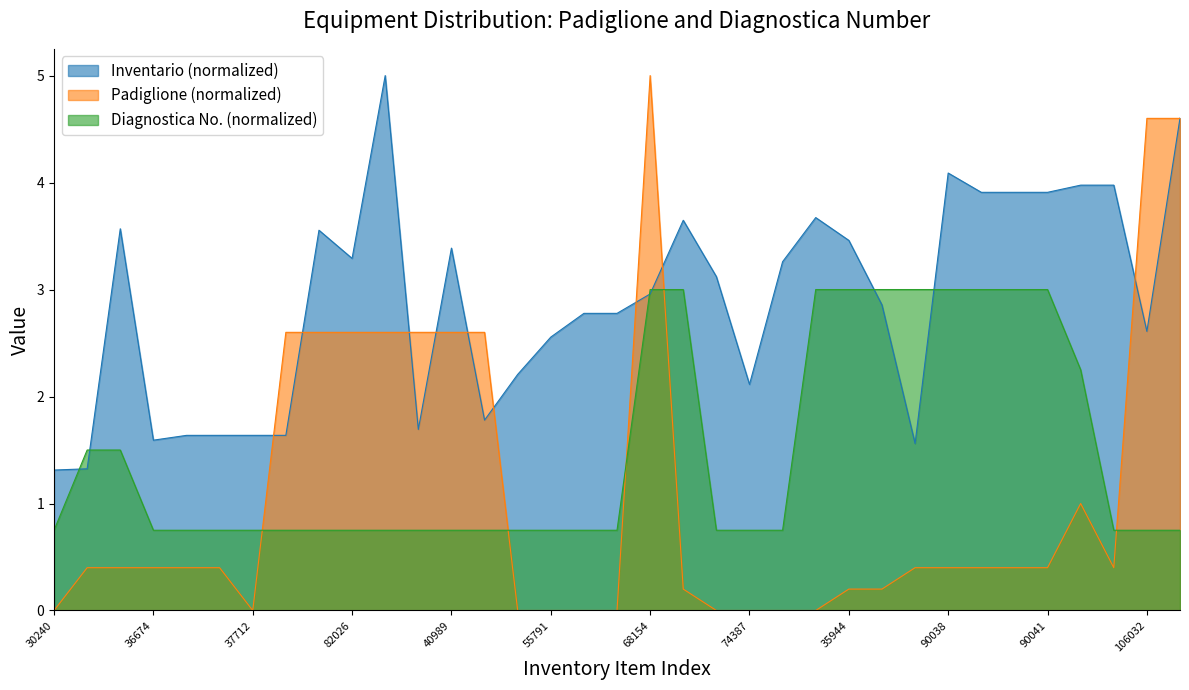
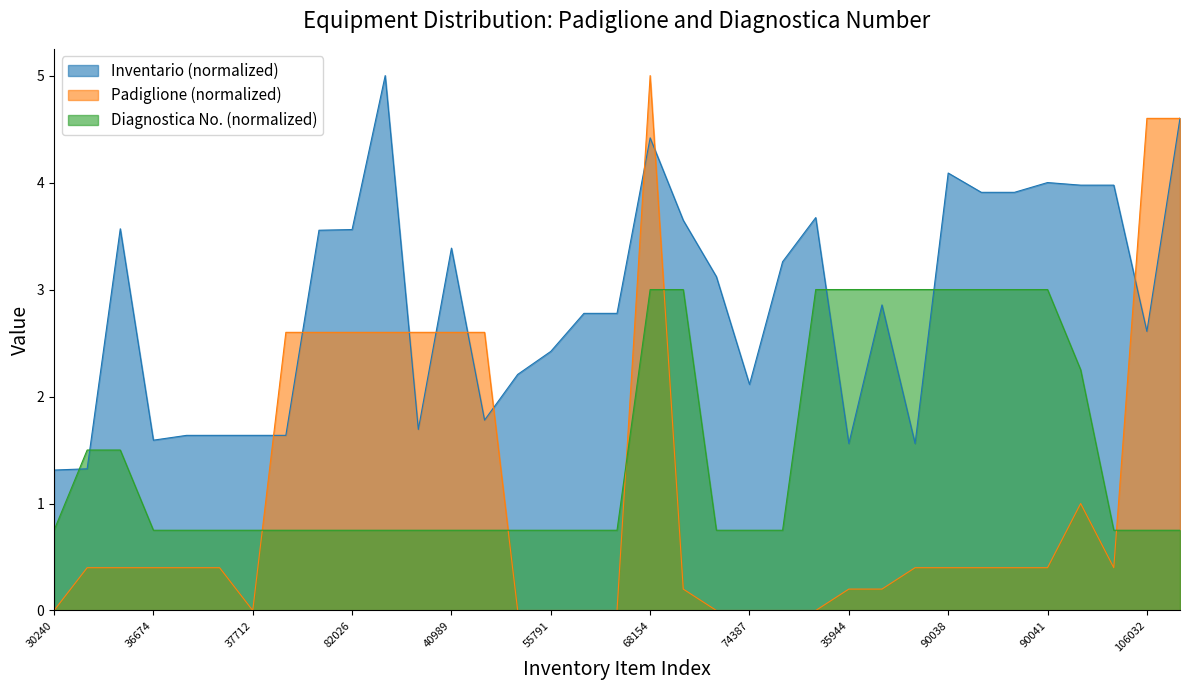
Inventario (normalized), 82026: 3.29 -> 3.56
Inventario (normalized), 55791: 2.56 -> 2.42
Inventario (normalized), 68154: 2.96 -> 4.42
Inventario (normalized), 35944: 3.46 -> 1.56
Inventario (normalized), 90041: 3.91 -> 4.00
